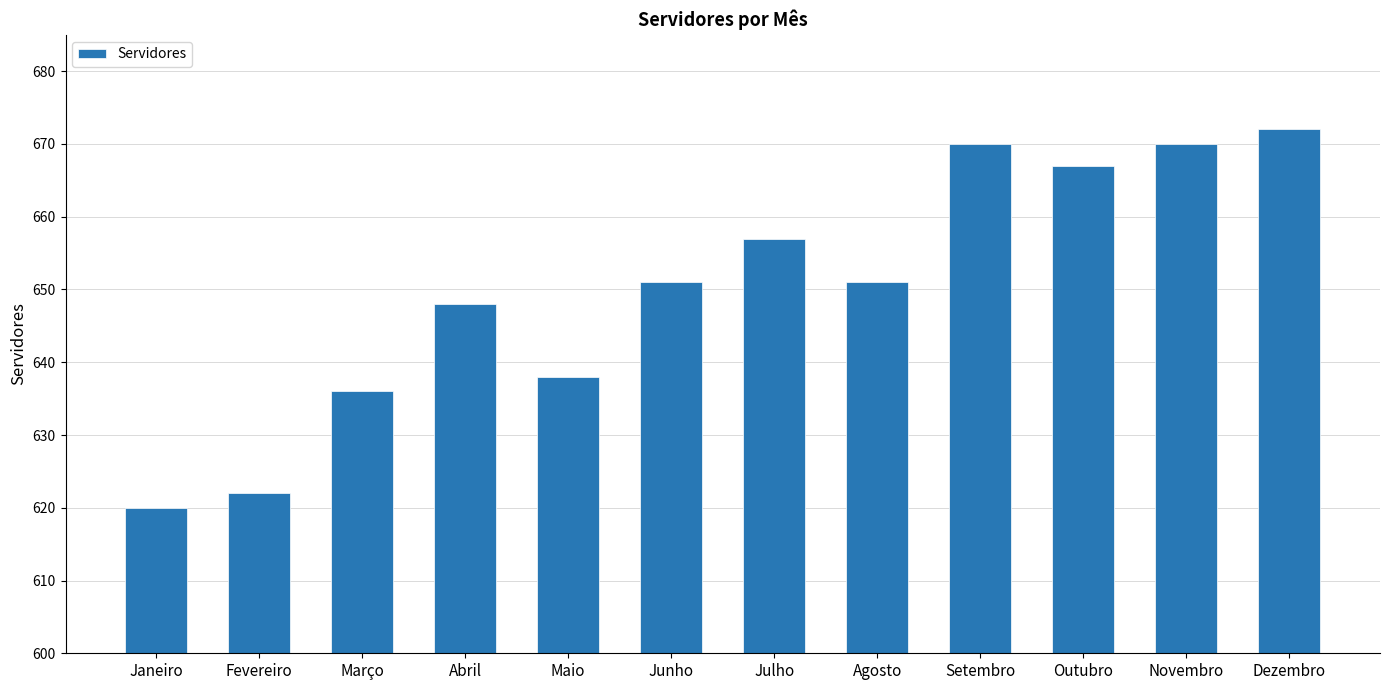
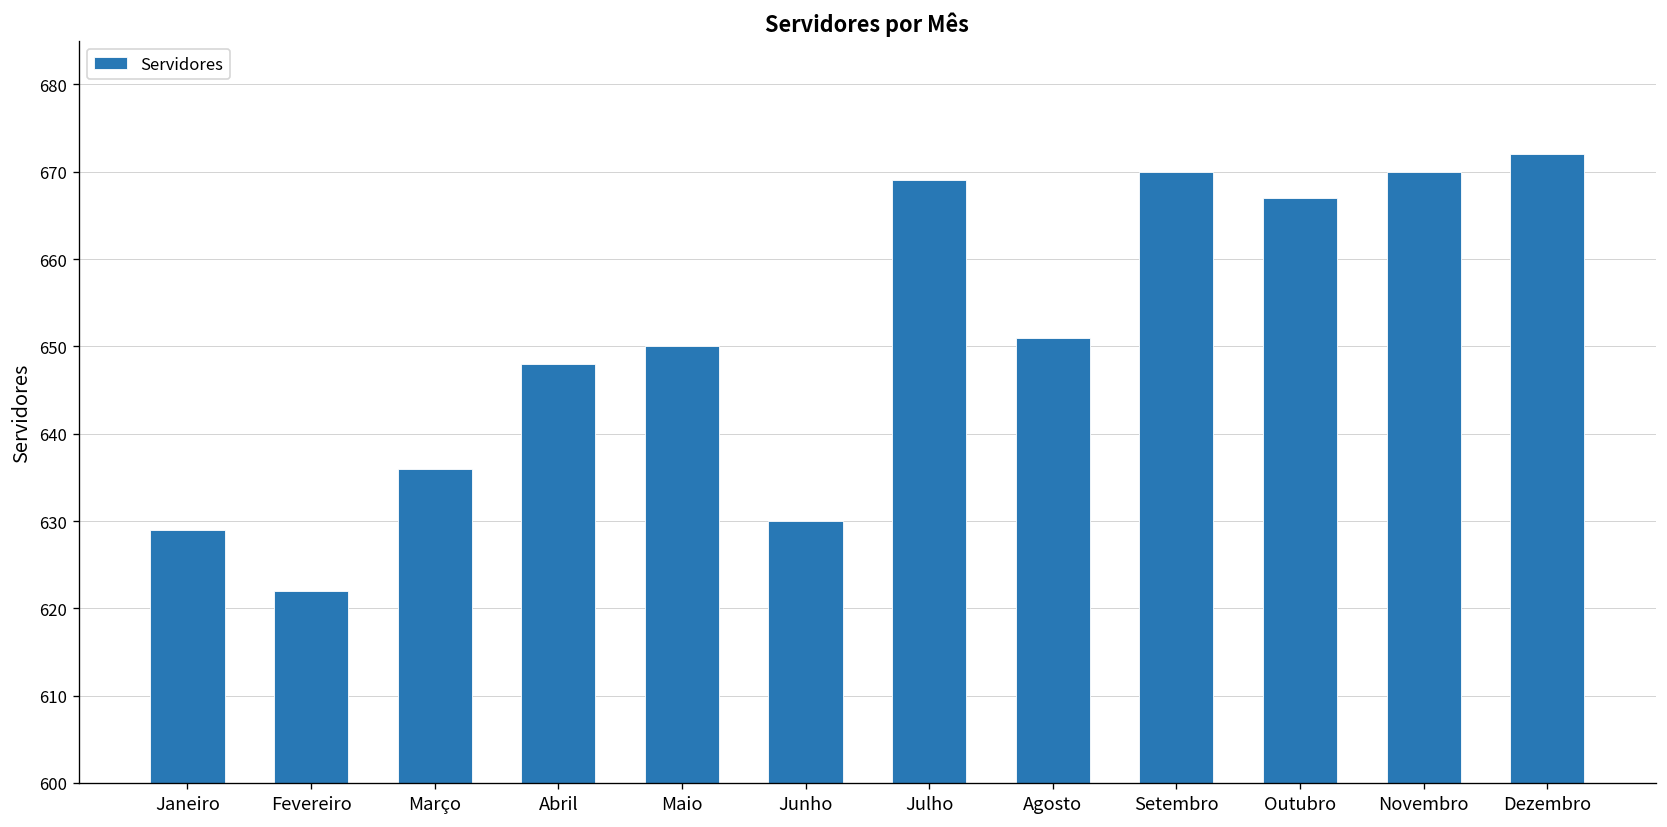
Janeiro: 620 -> 629
Maio: 638 -> 650
Junho: 651 -> 630
Julho: 657 -> 669
